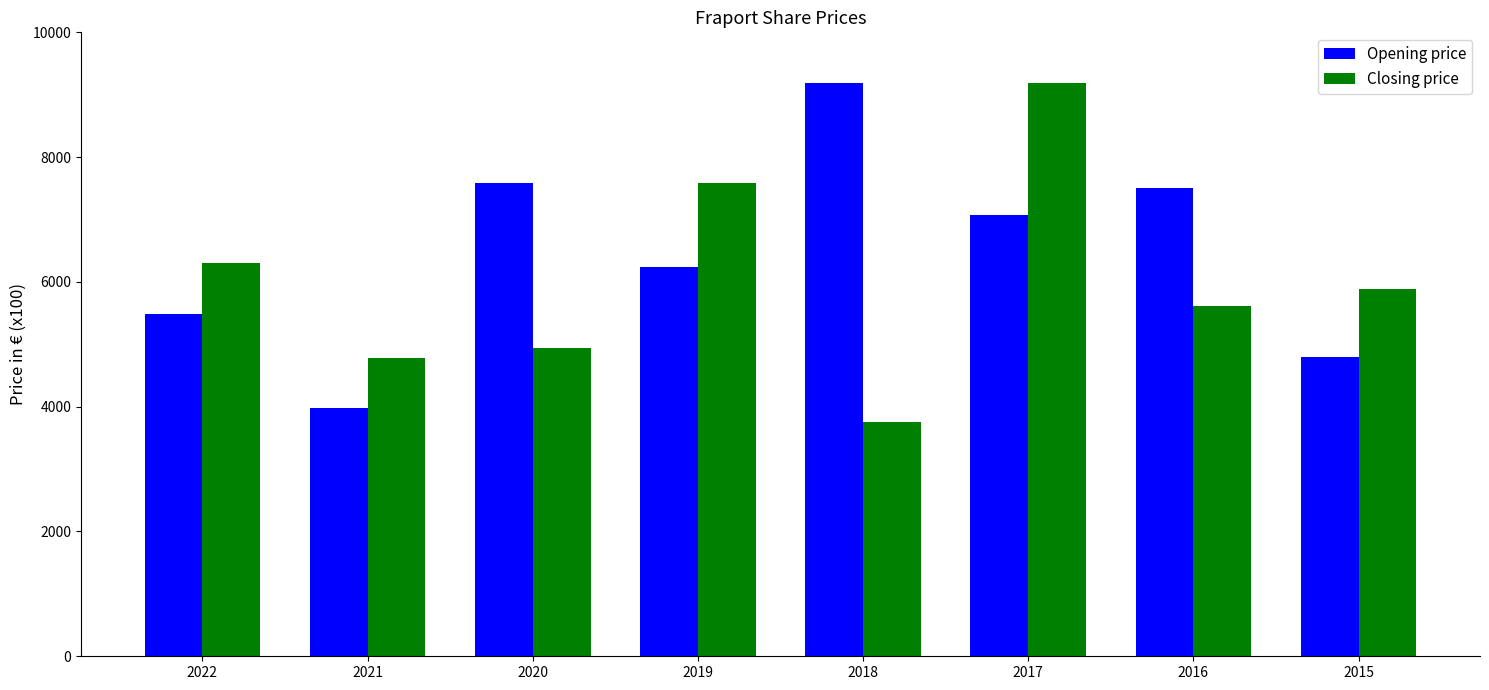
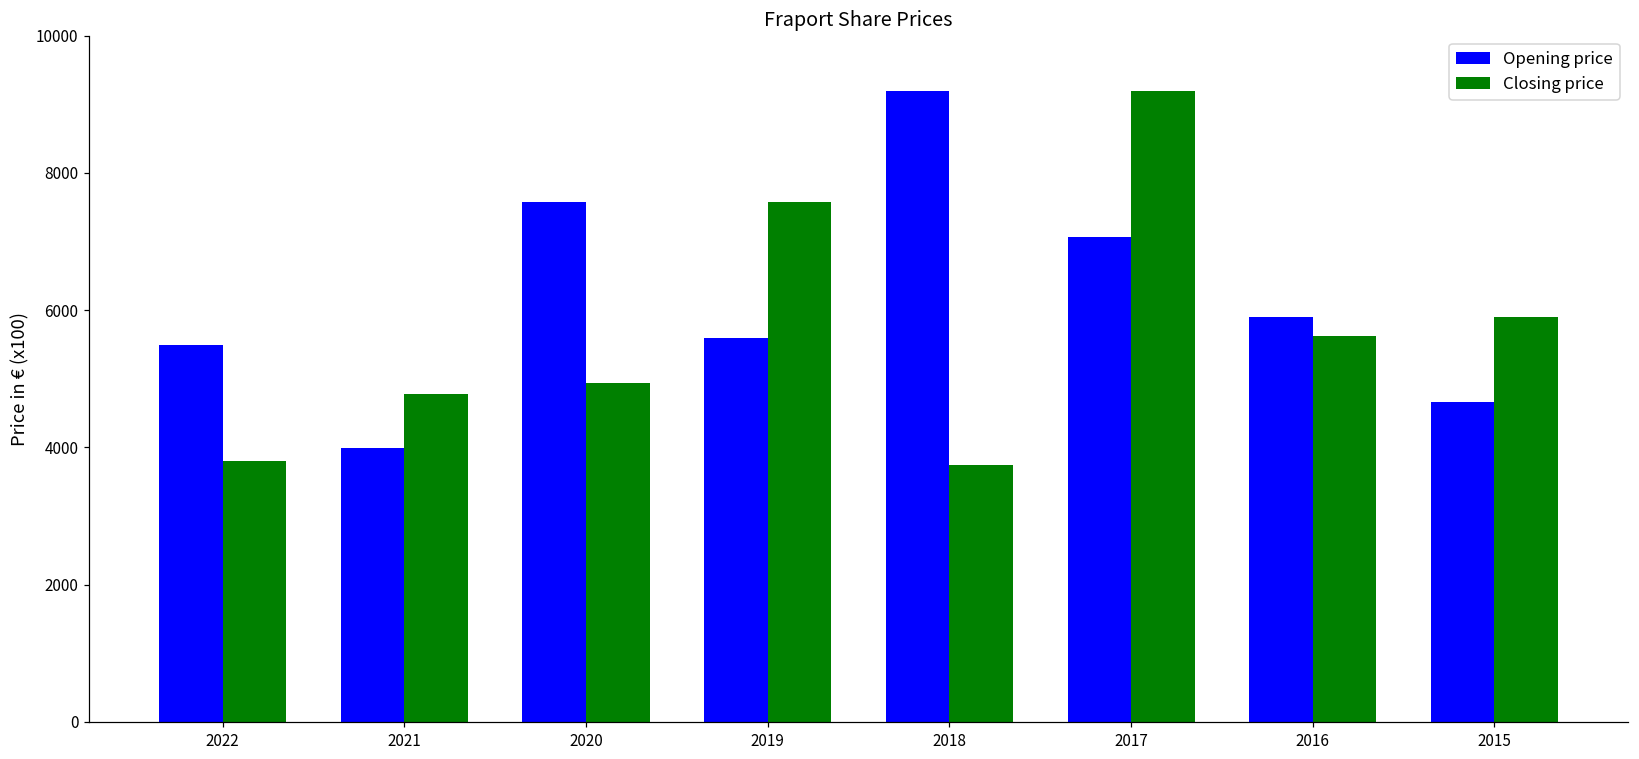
Closing price, 2022: 6300 -> 3800
Opening price, 2019: 6200 -> 5600
Opening price, 2016: 7500 -> 5900
Opening price, 2015: 4800 -> 4700
